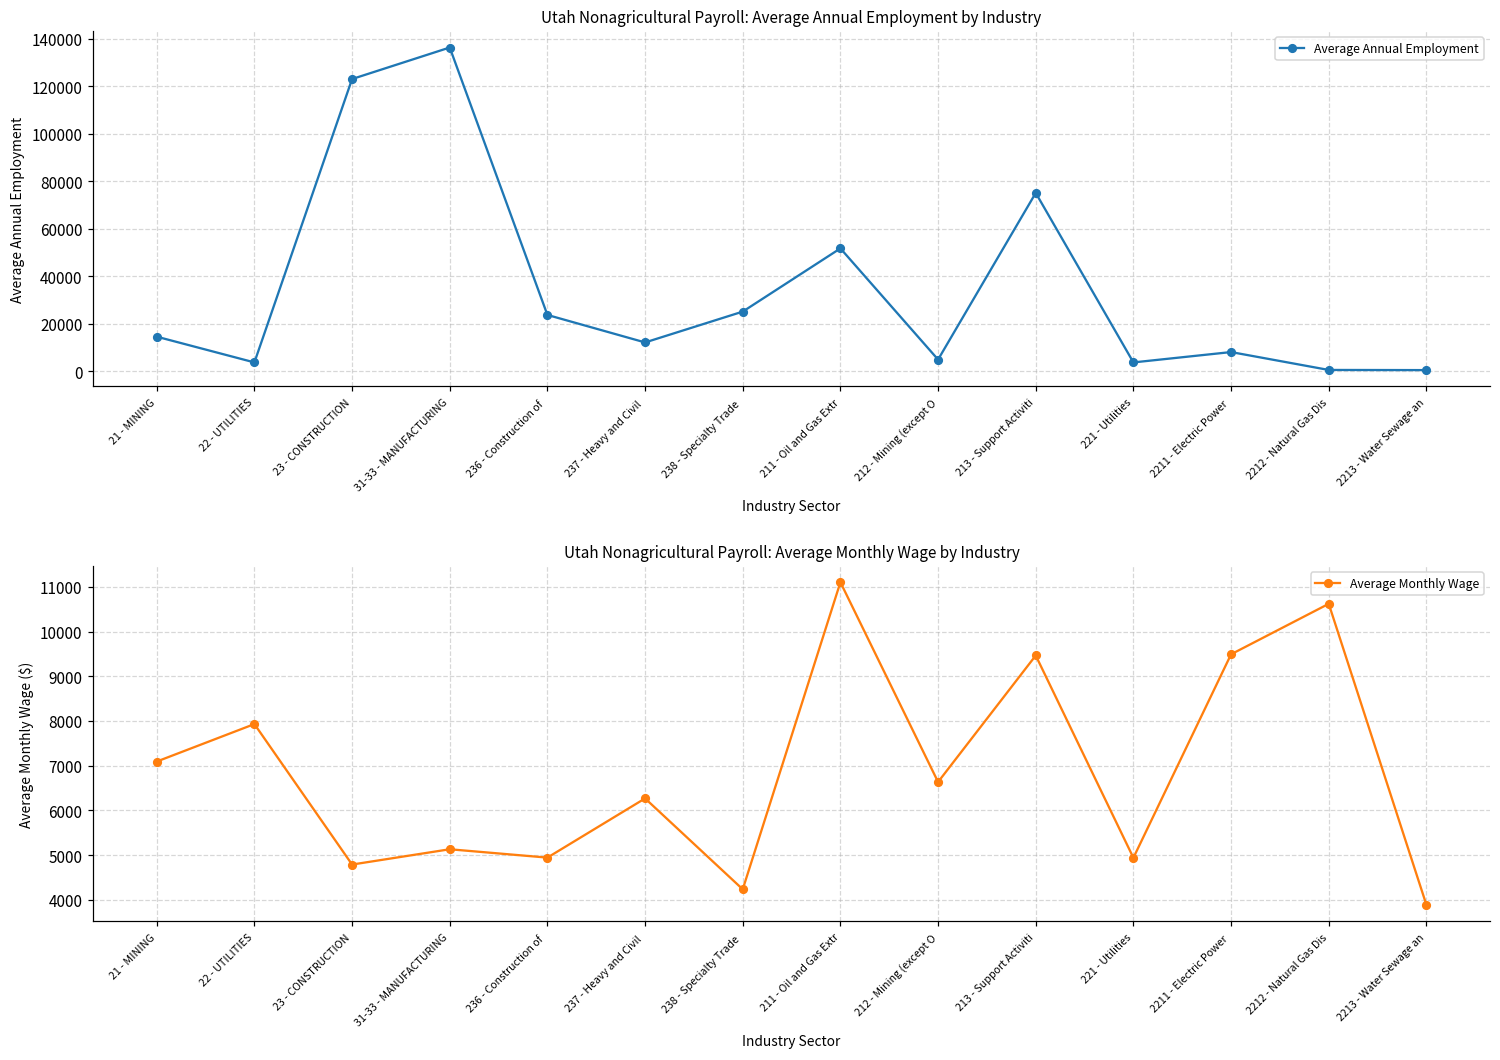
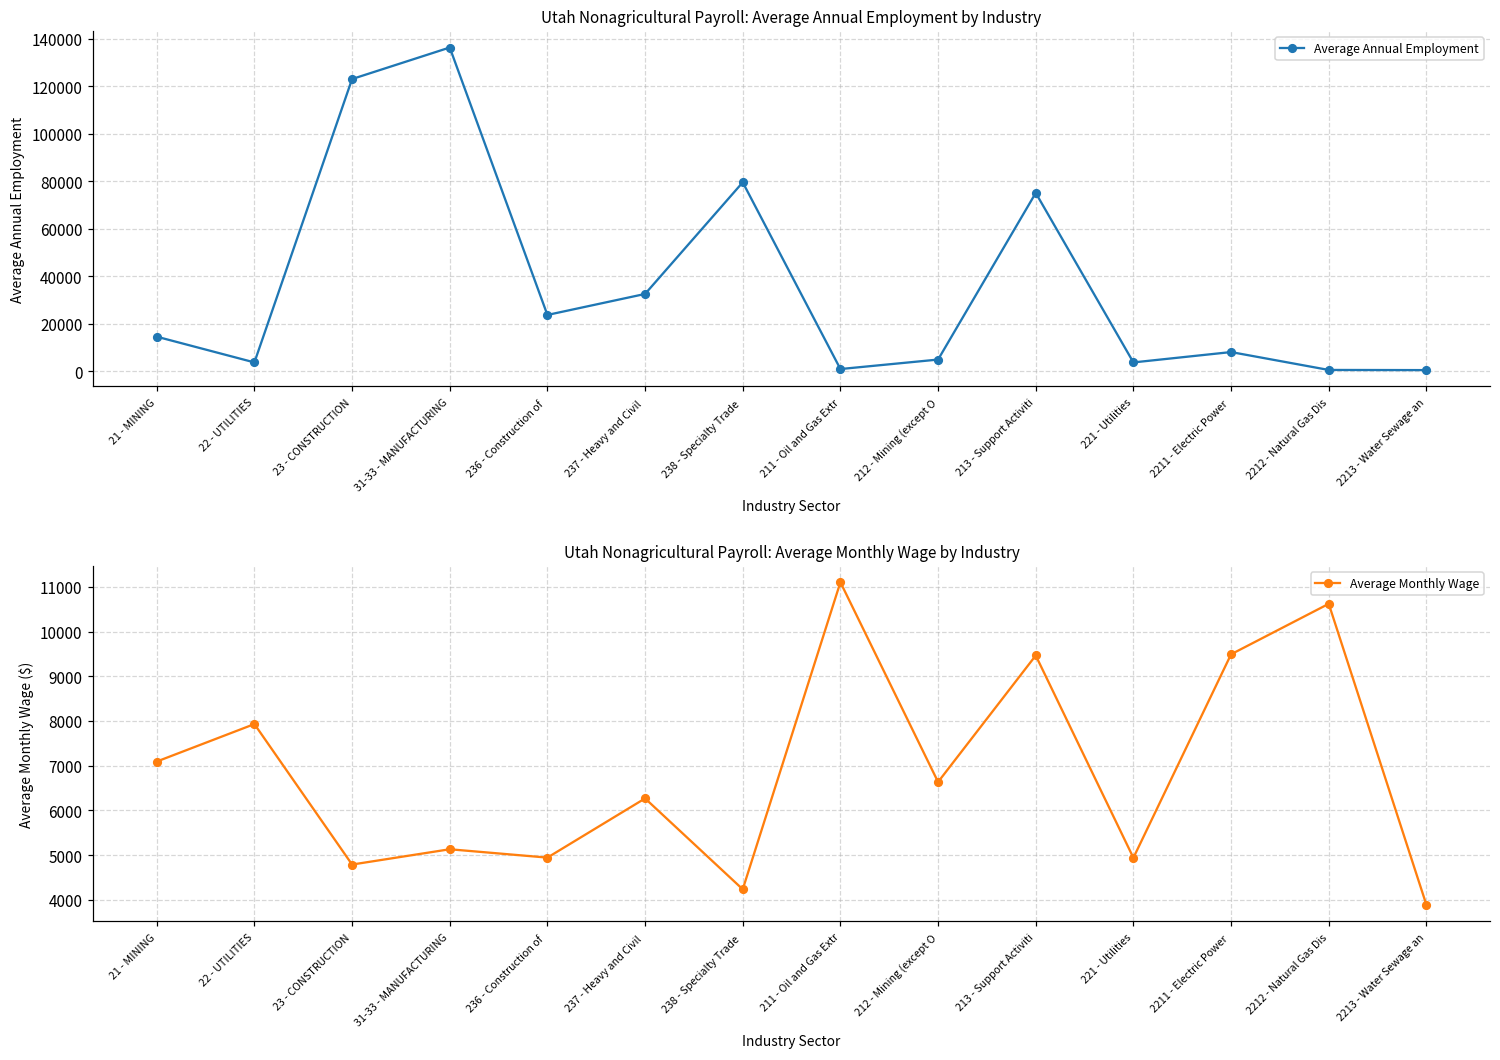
Utah Nonagricultural Payroll: Average Annual Employment by Industry, 237 - Heavy and Civil: 12000 -> 33000
Utah Nonagricultural Payroll: Average Annual Employment by Industry, 238 - Specialty Trade: 25000 -> 80000
Utah Nonagricultural Payroll: Average Annual Employment by Industry, 211 - Oil and Gas Extr: 52000 -> 1000
